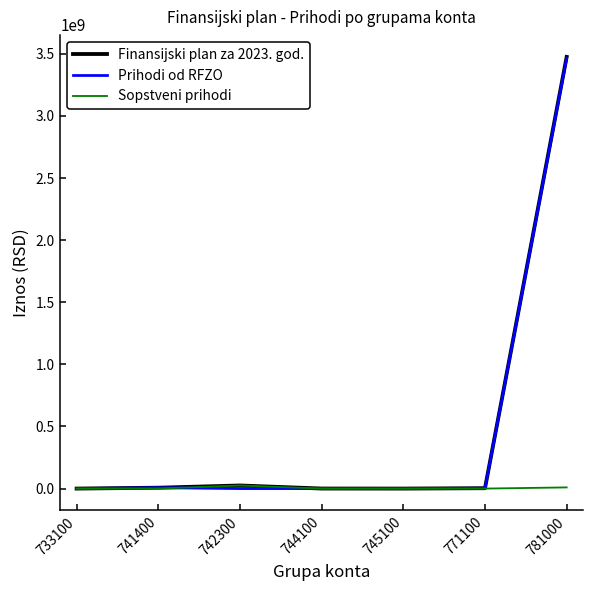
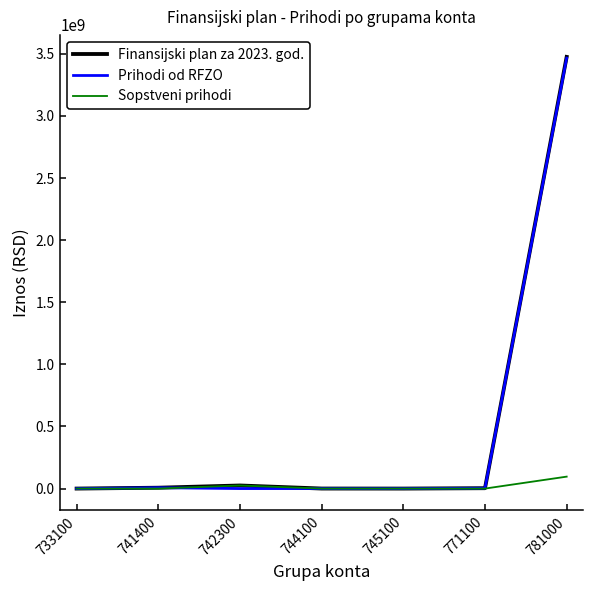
Sopstveni prihodi, 781000: 10000000 -> 100000000
